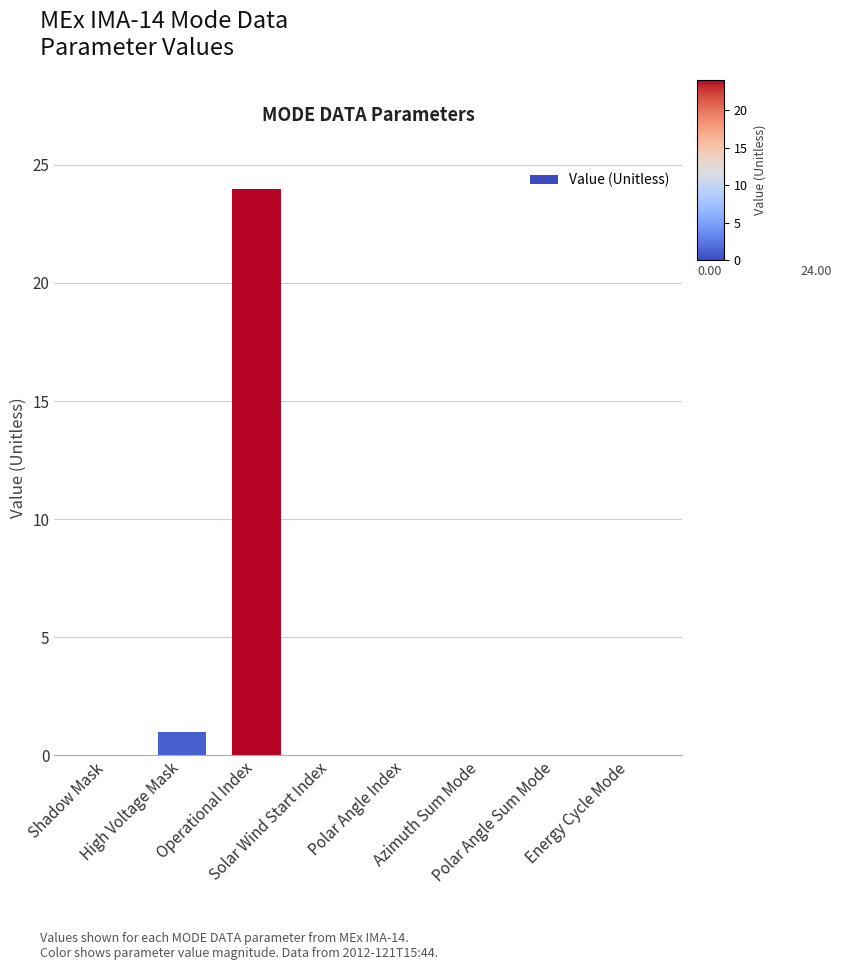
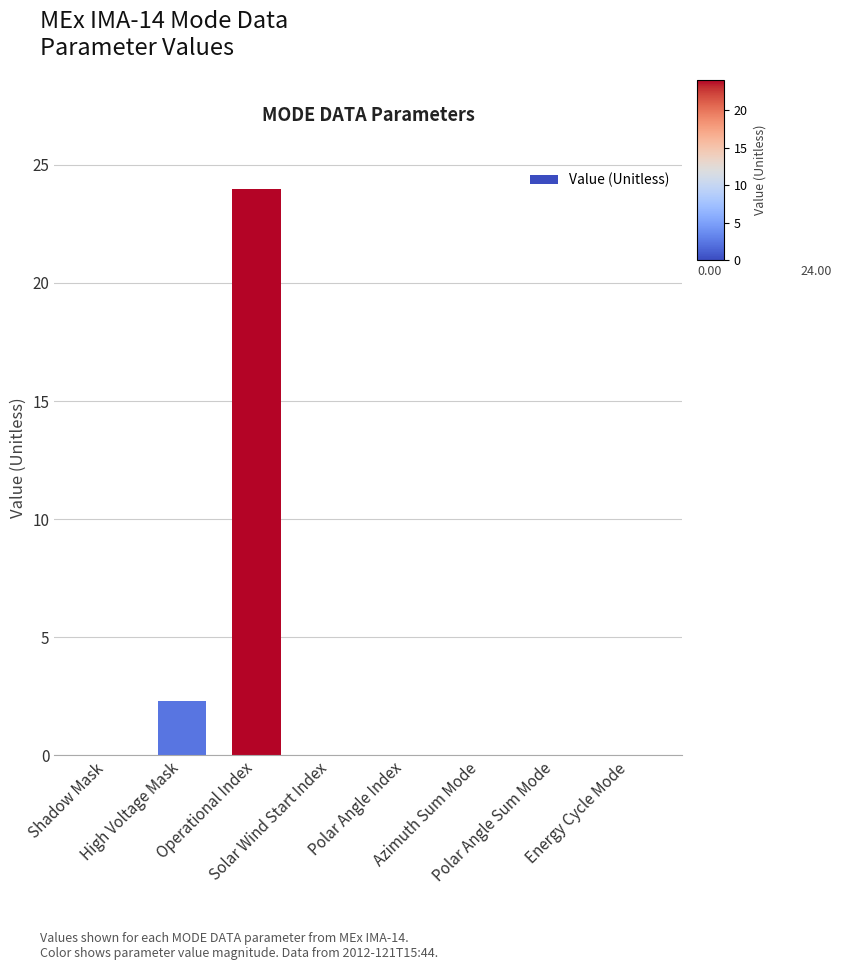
High Voltage Mask: 1.0 -> 2.3
